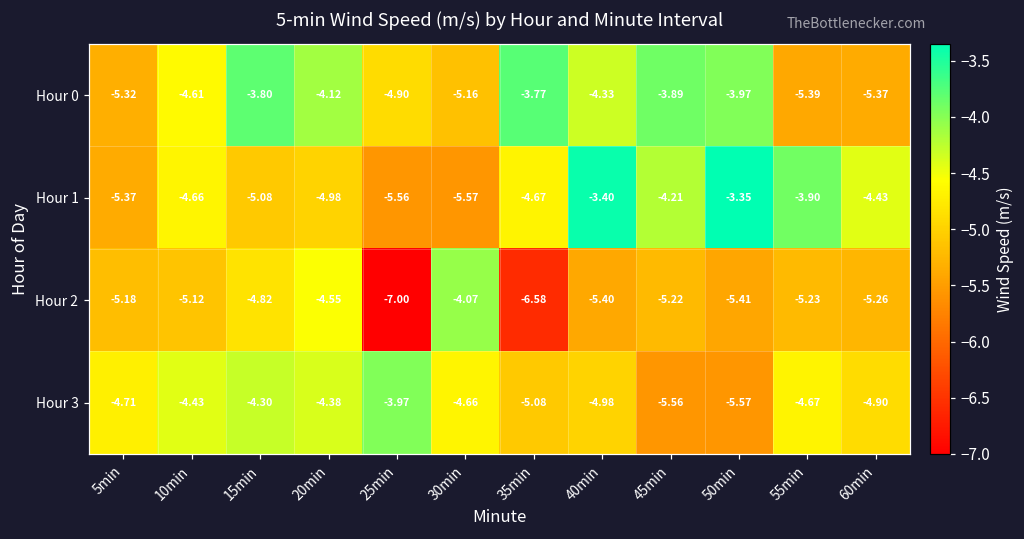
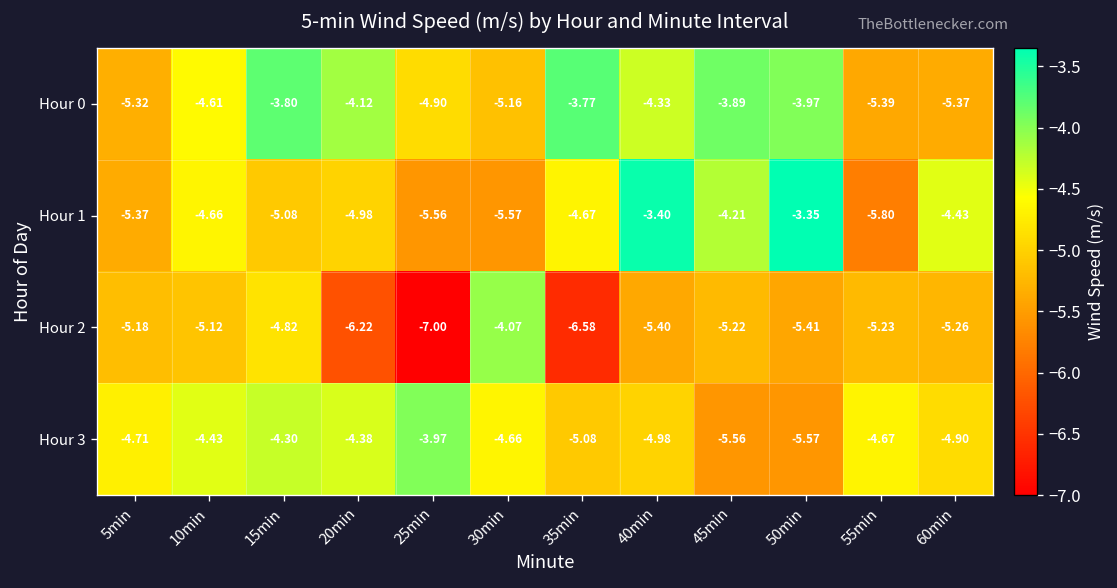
Hour 1, 55min: -3.90 -> -5.80
Hour 2, 20min: -4.55 -> -6.22
